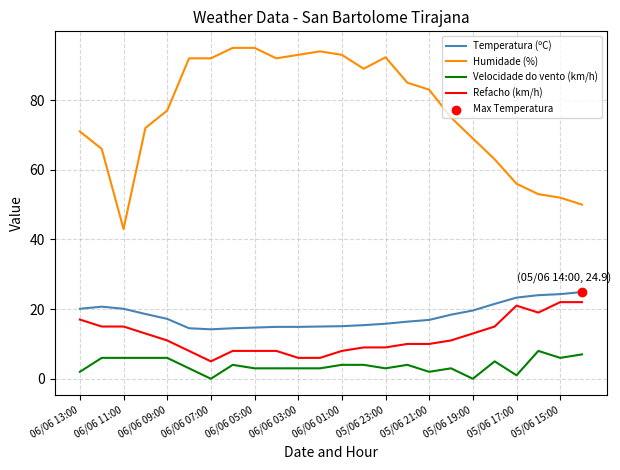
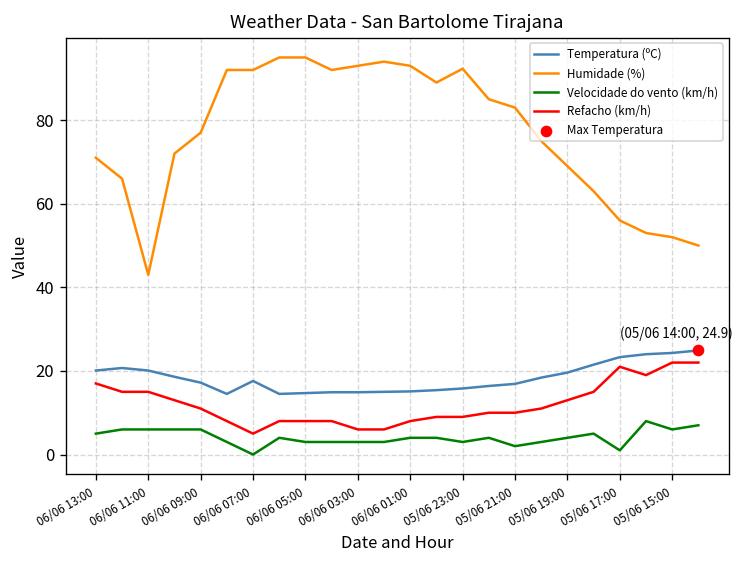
Velocidade do vento (km/h), 06/06 13:00: 2 -> 5
Temperatura (ºC), 06/06 07:00: 14 -> 18
Velocidade do vento (km/h), 05/06 19:00: 0 -> 4
